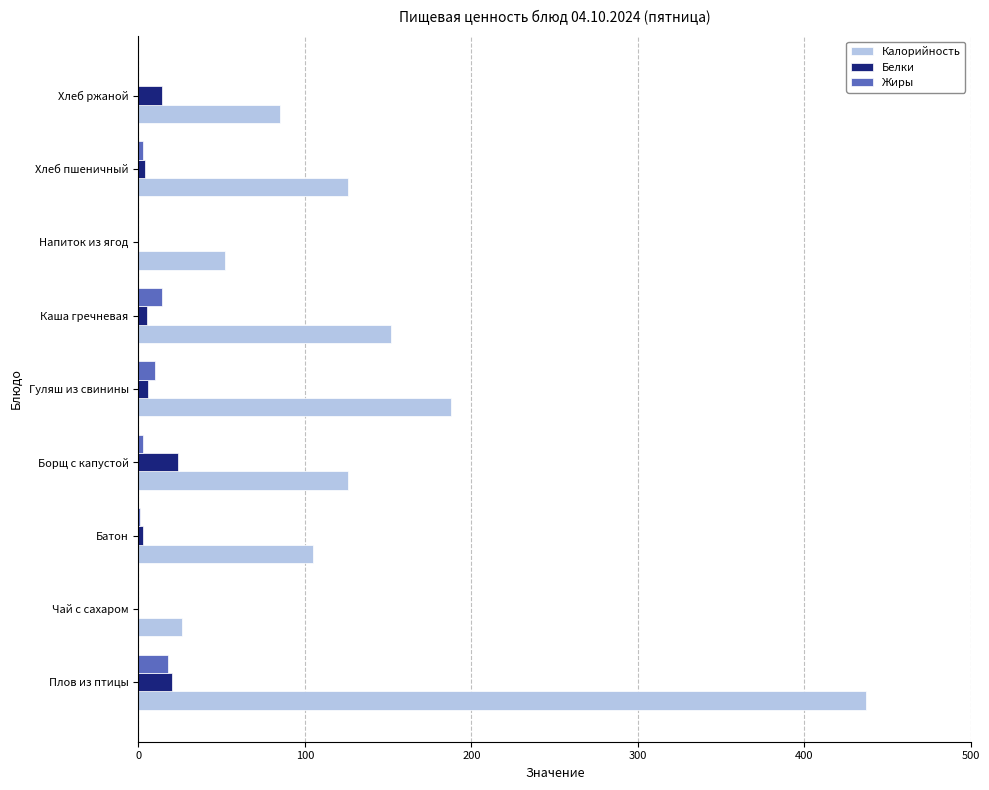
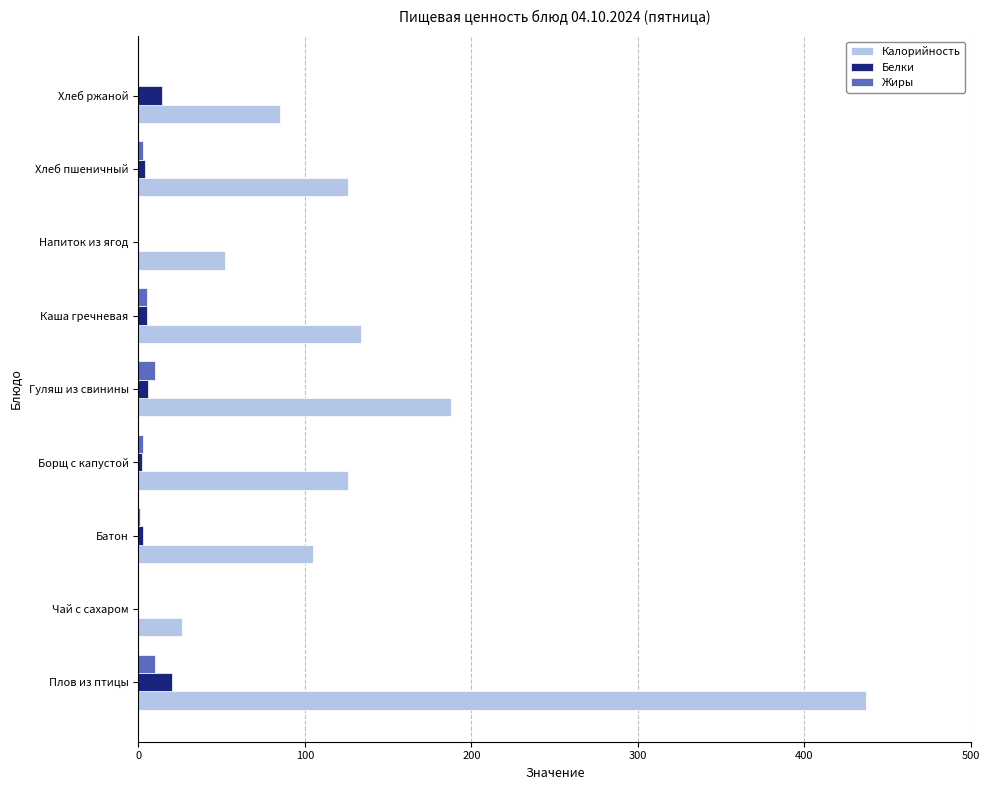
Жиры, Каша гречневая: 14 -> 5
Калорийность, Каша гречневая: 152 -> 134
Белки, Борщ с капустой: 24 -> 2
Жиры, Плов из птицы: 18 -> 10
